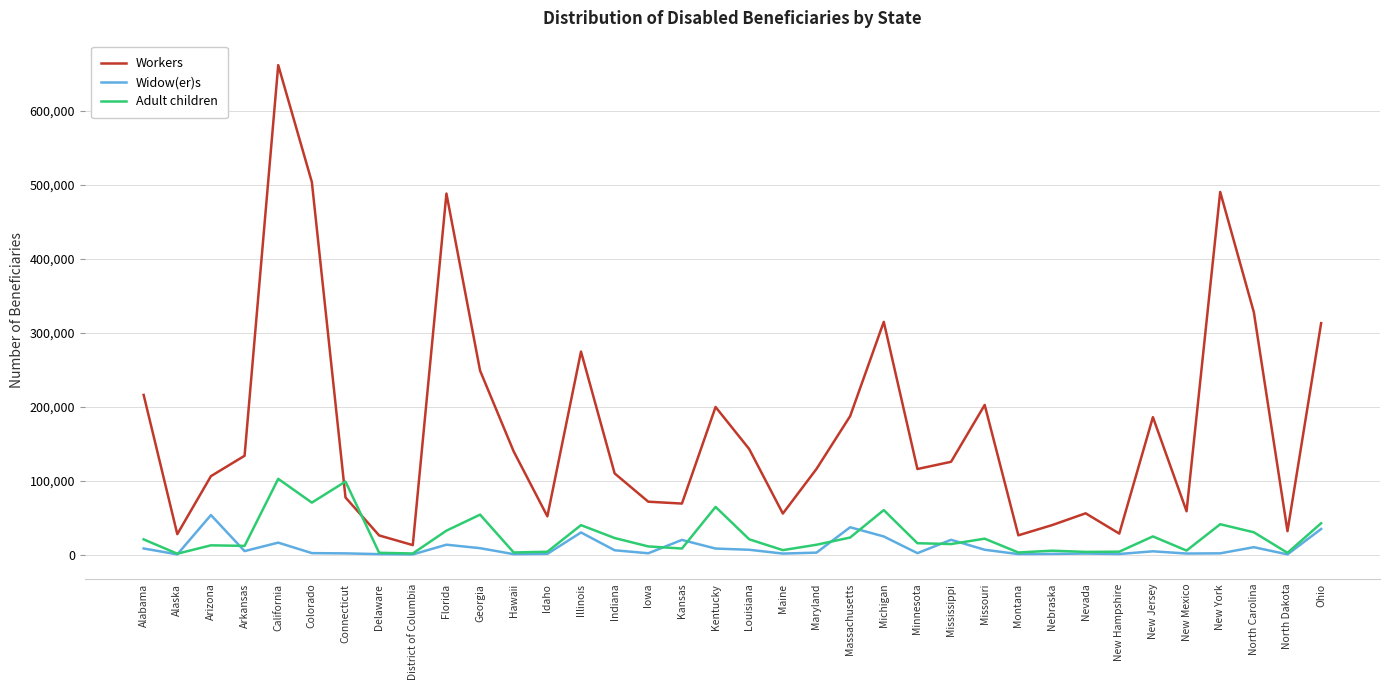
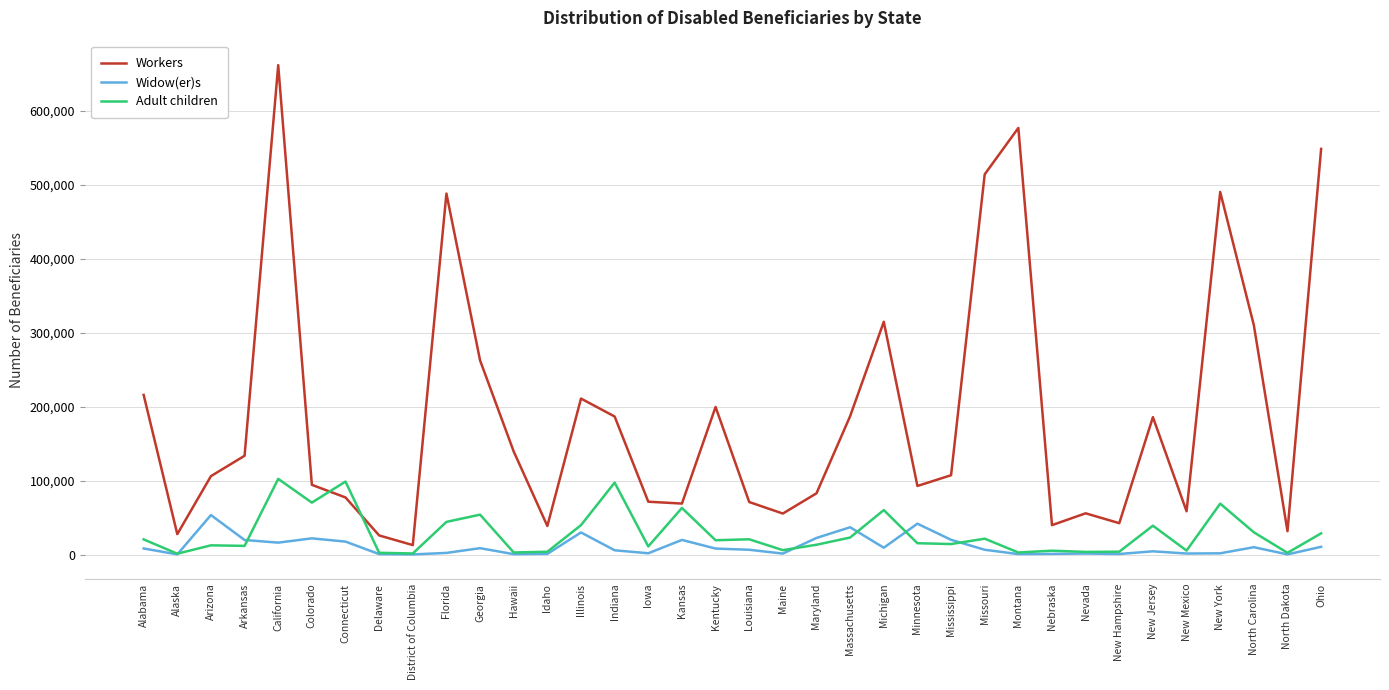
Widow(er)s, Arkansas: 0 -> 20,000
Workers, Colorado: 500,000 -> 90,000
Widow(er)s, Colorado: 0 -> 20,000
Widow(er)s, Connecticut: 0 -> 20,000
Widow(er)s, Florida: 10,000 -> 0
Adult children, Florida: 30,000 -> 40,000
Workers, Georgia: 250,000 -> 260,000
Workers, Idaho: 50,000 -> 40,000
Workers, Illinois: 270,000 -> 210,000
Workers, Indiana: 110,000 -> 190,000
Adult children, Indiana: 20,000 -> 100,000
Adult children, Kansas: 10,000 -> 60,000
Adult children, Kentucky: 60,000 -> 20,000
Workers, Louisiana: 140,000 -> 70,000
Workers, Maryland: 120,000 -> 80,000
Widow(er)s, Maryland: 0 -> 20,000
Widow(er)s, Michigan: 20,000 -> 10,000
Workers, Minnesota: 120,000 -> 90,000
Widow(er)s, Minnesota: 0 -> 40,000
Workers, Mississippi: 130,000 -> 110,000
Workers, Missouri: 200,000 -> 510,000
Workers, Montana: 30,000 -> 580,000
Workers, New Hampshire: 30,000 -> 40,000
Adult children, New Jersey: 20,000 -> 40,000
Adult children, New York: 40,000 -> 70,000
Workers, North Carolina: 330,000 -> 310,000
Workers, Ohio: 310,000 -> 550,000
Widow(er)s, Ohio: 30,000 -> 10,000
Adult children, Ohio: 40,000 -> 30,000
